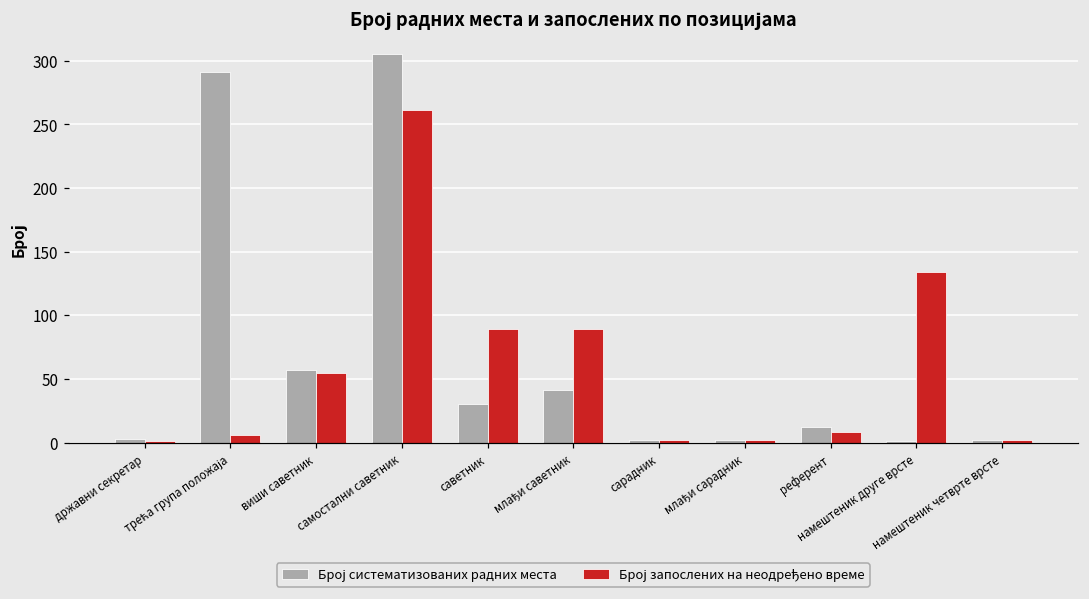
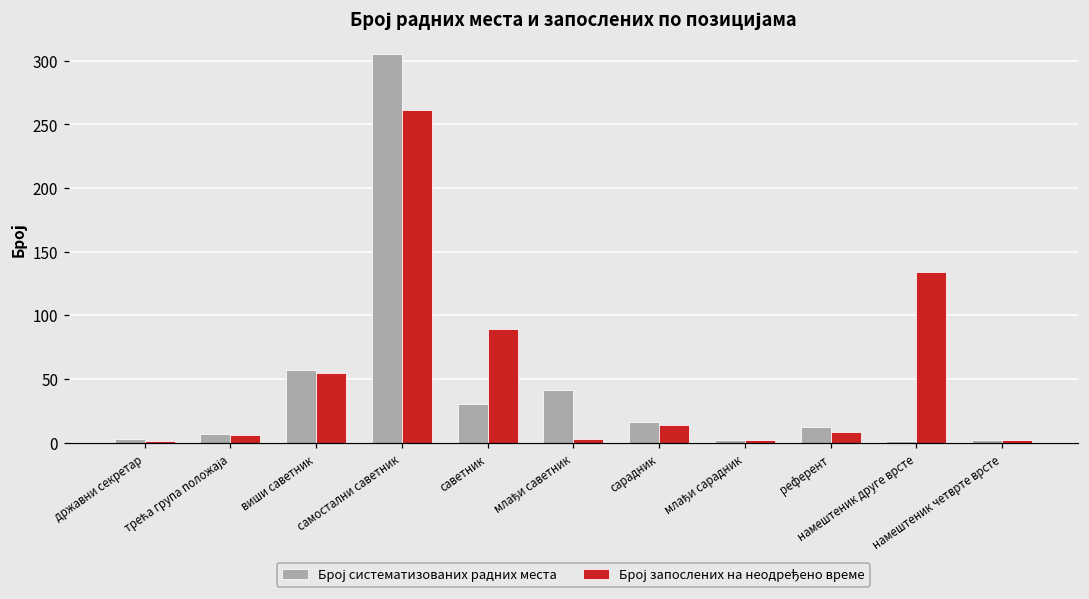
Број систематизованих радних места, трећа група положаја: 291 -> 7
Број запослених на неодређено време, млађи саветник: 89 -> 3
Број систематизованих радних места, сарадник: 2 -> 16
Број запослених на неодређено време, сарадник: 2 -> 14
